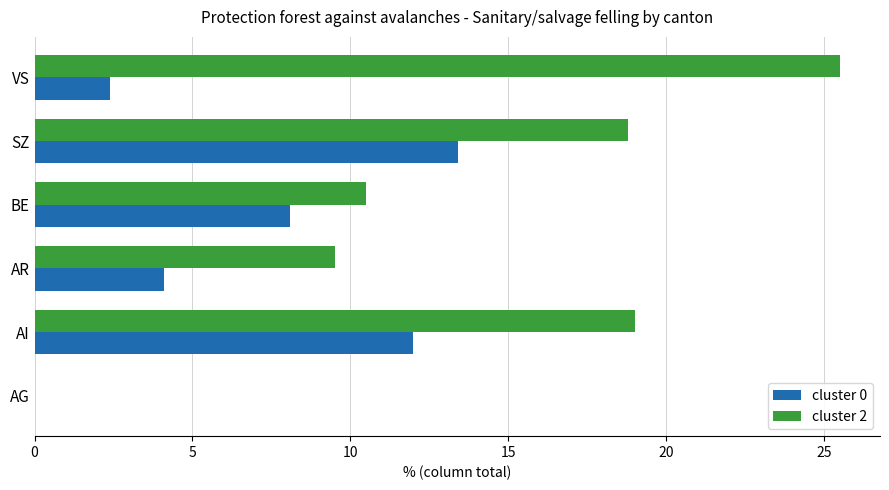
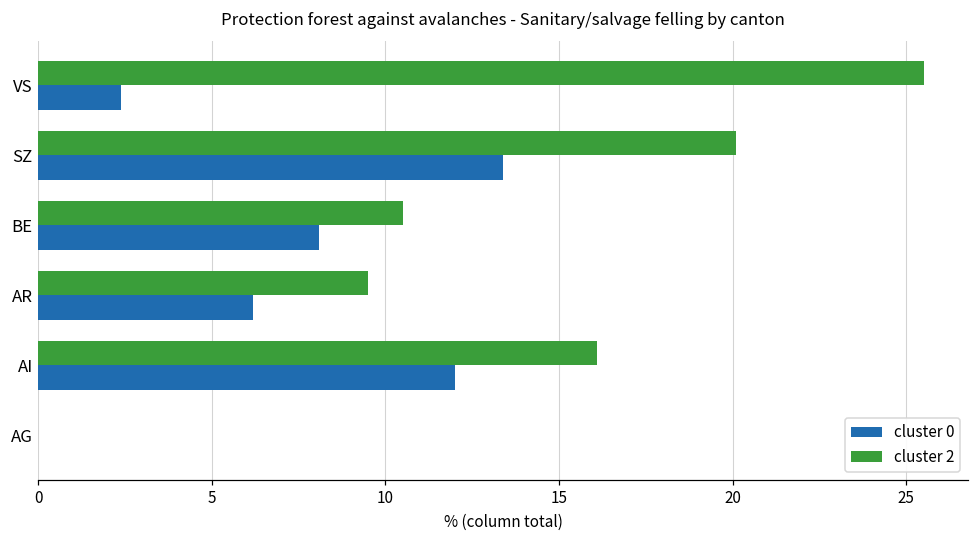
cluster 2, SZ: 18.8 -> 20.1
cluster 0, AR: 4.1 -> 6.2
cluster 2, AI: 19.0 -> 16.1
